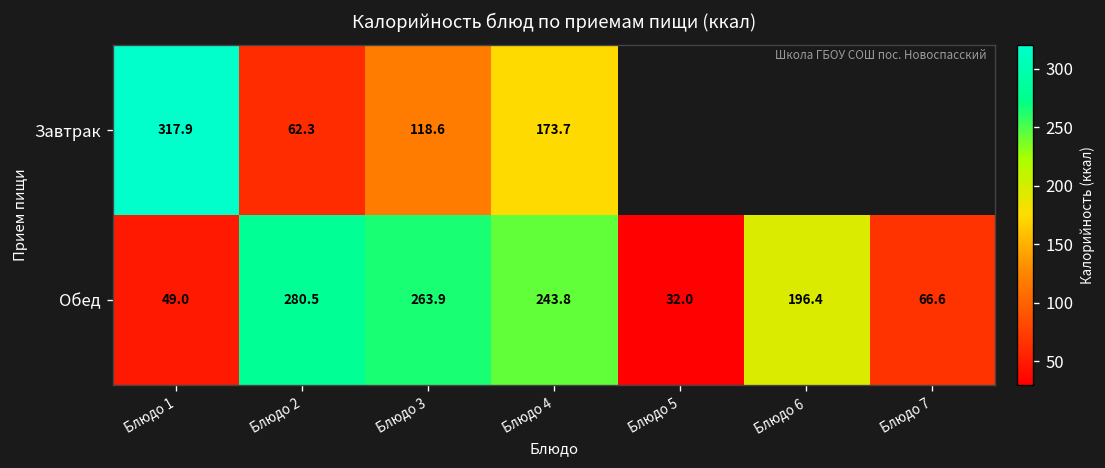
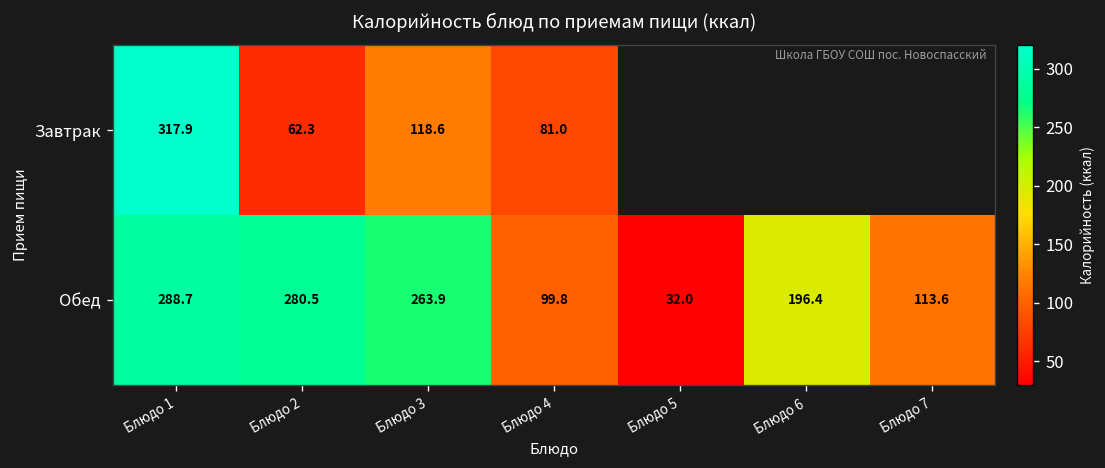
Завтрак, Блюдо 4: 173.7 -> 81.0
Обед, Блюдо 1: 49.0 -> 288.7
Обед, Блюдо 4: 243.8 -> 99.8
Обед, Блюдо 7: 66.6 -> 113.6
